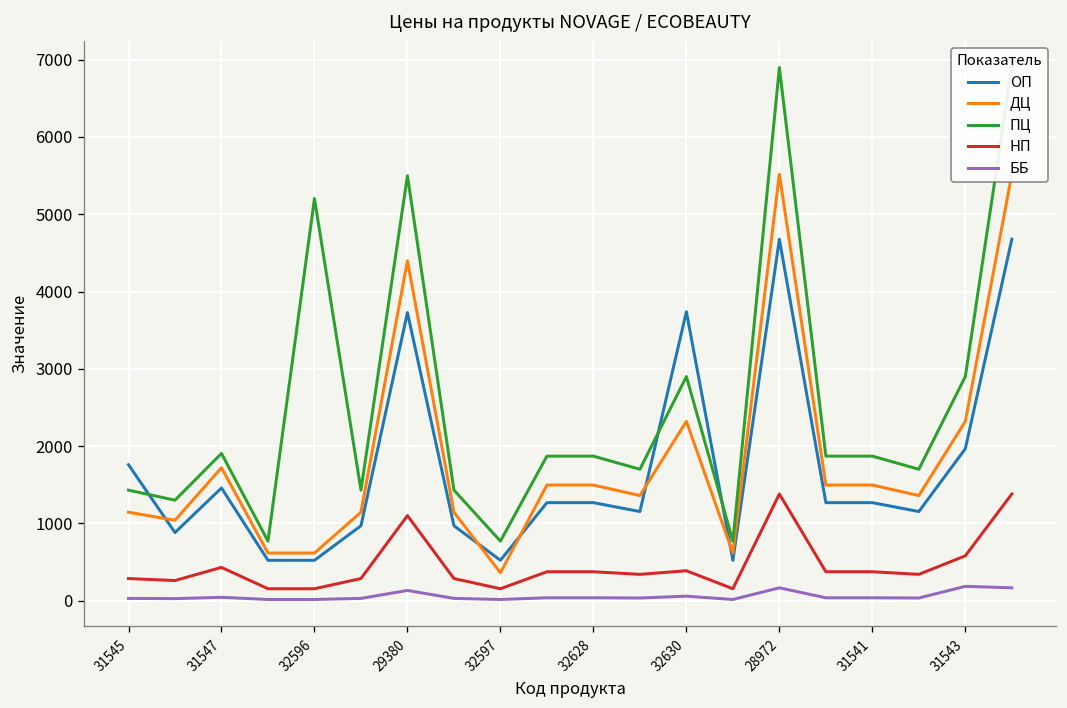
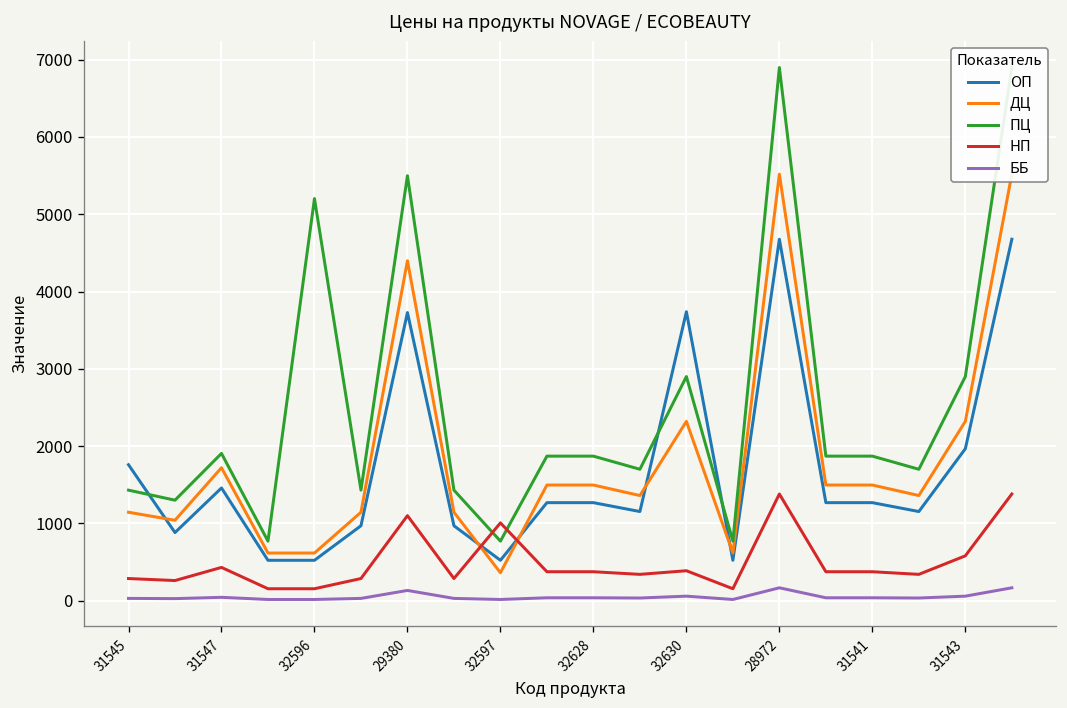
НП, 32597: 200 -> 1000
ББ, 31543: 200 -> 100
